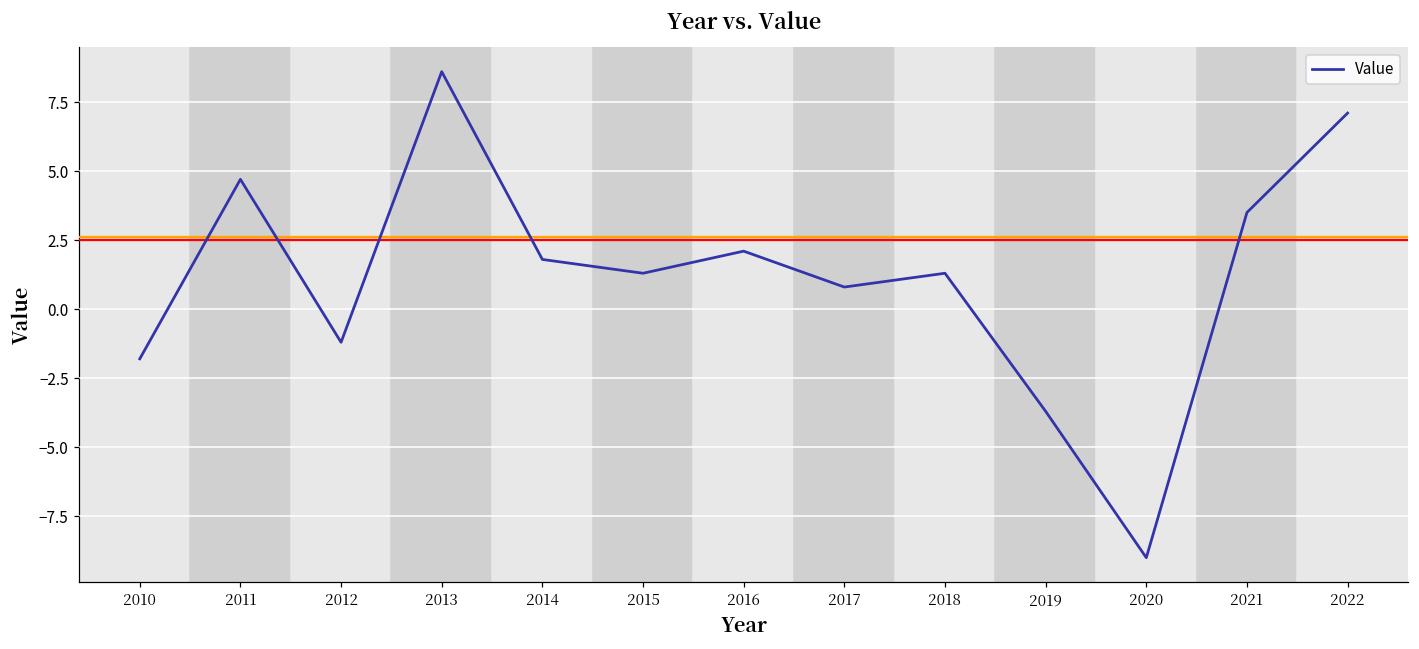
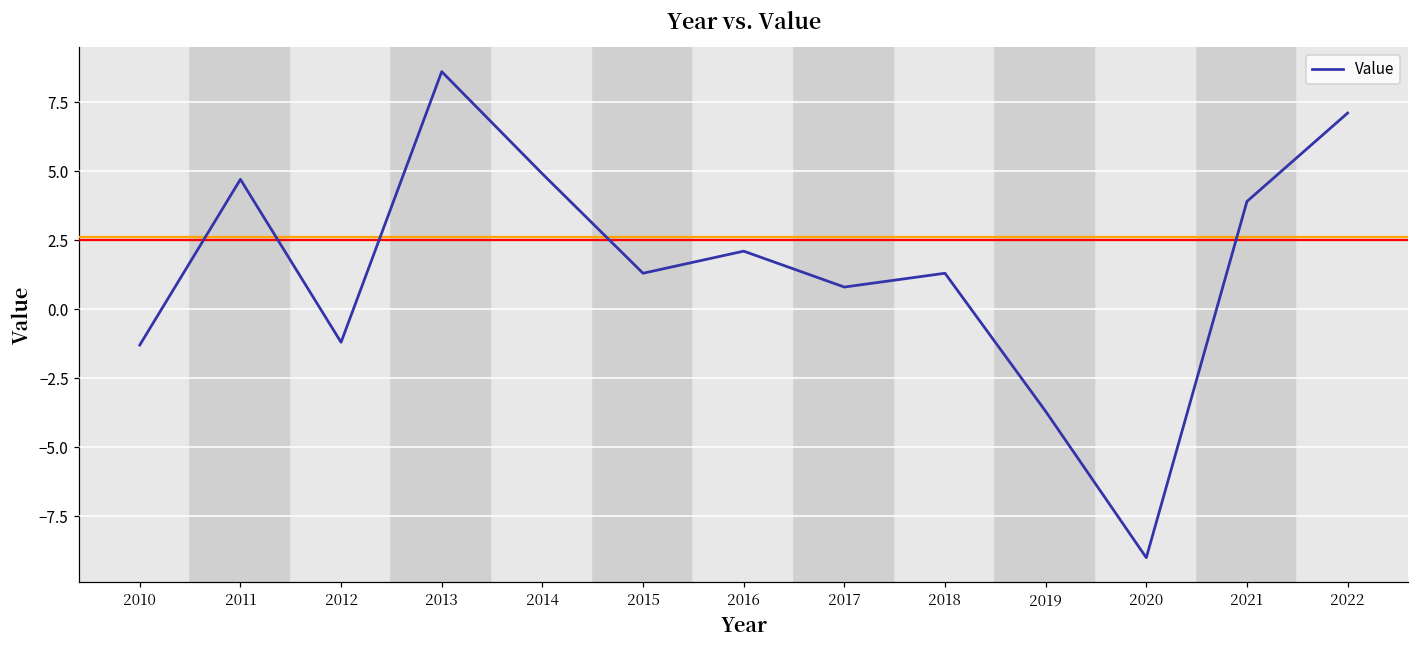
2010: -1.8 -> -1.3
2014: 1.8 -> 4.9
2021: 3.5 -> 3.9
